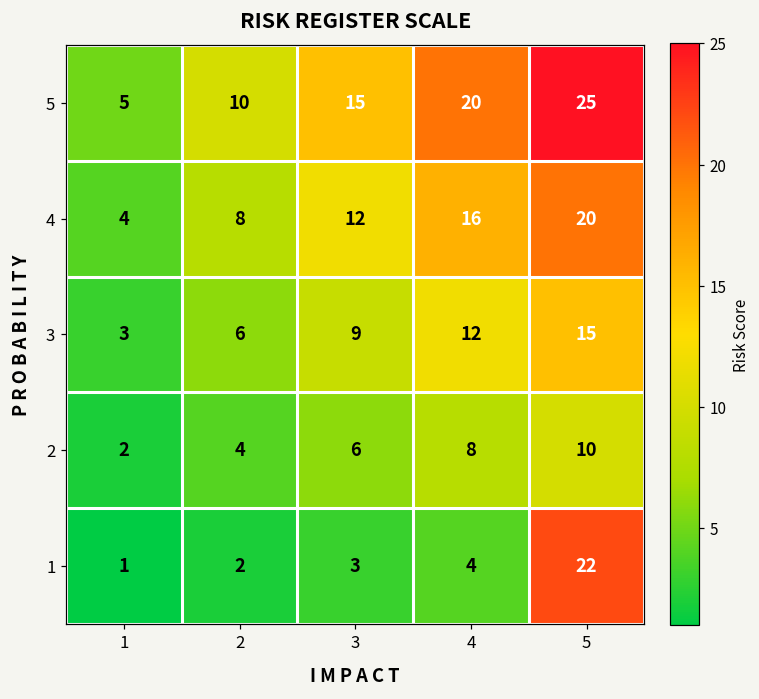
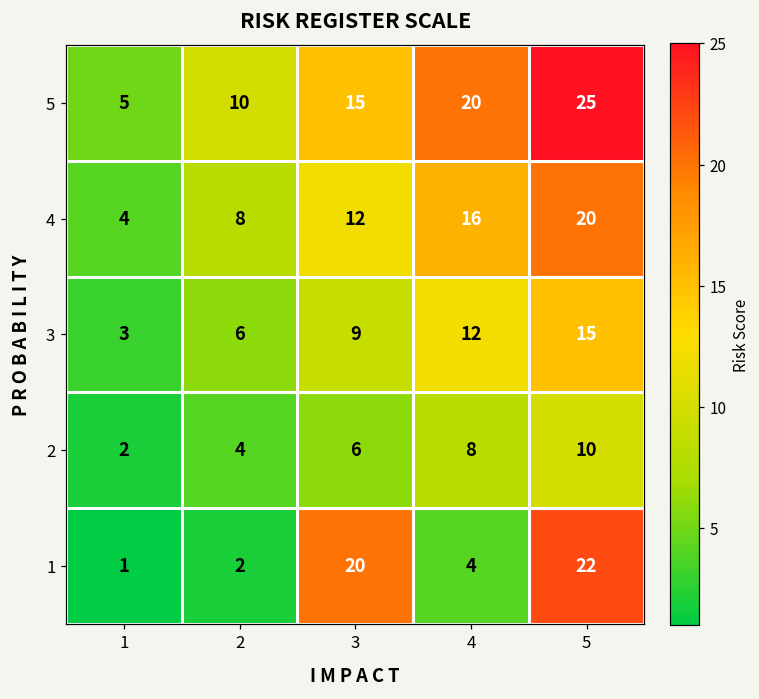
1, 3: 3 -> 20
